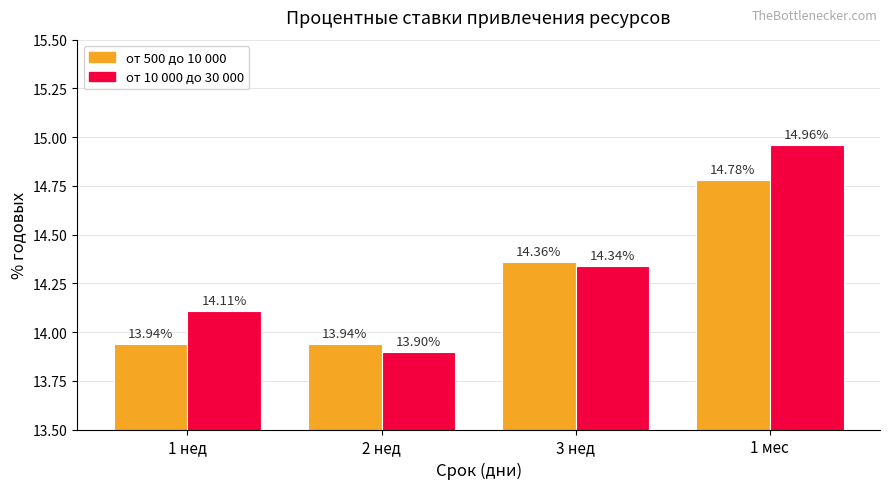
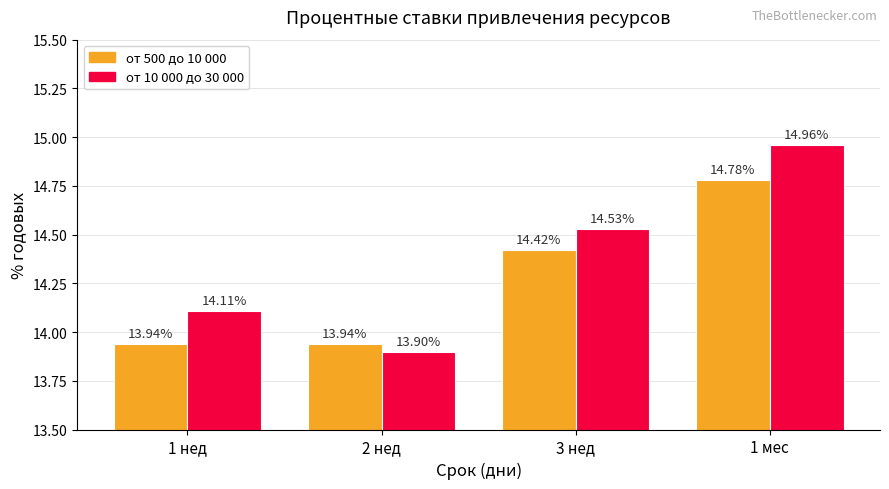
от 500 до 10 000, 3 нед: 14.36% -> 14.42%
от 10 000 до 30 000, 3 нед: 14.34% -> 14.53%
